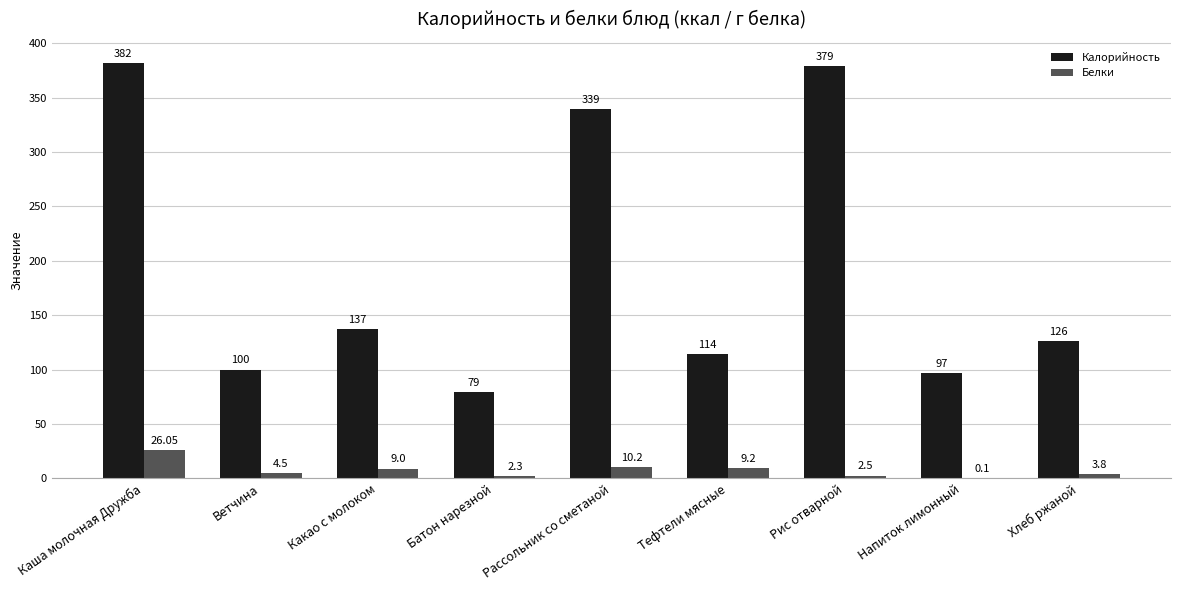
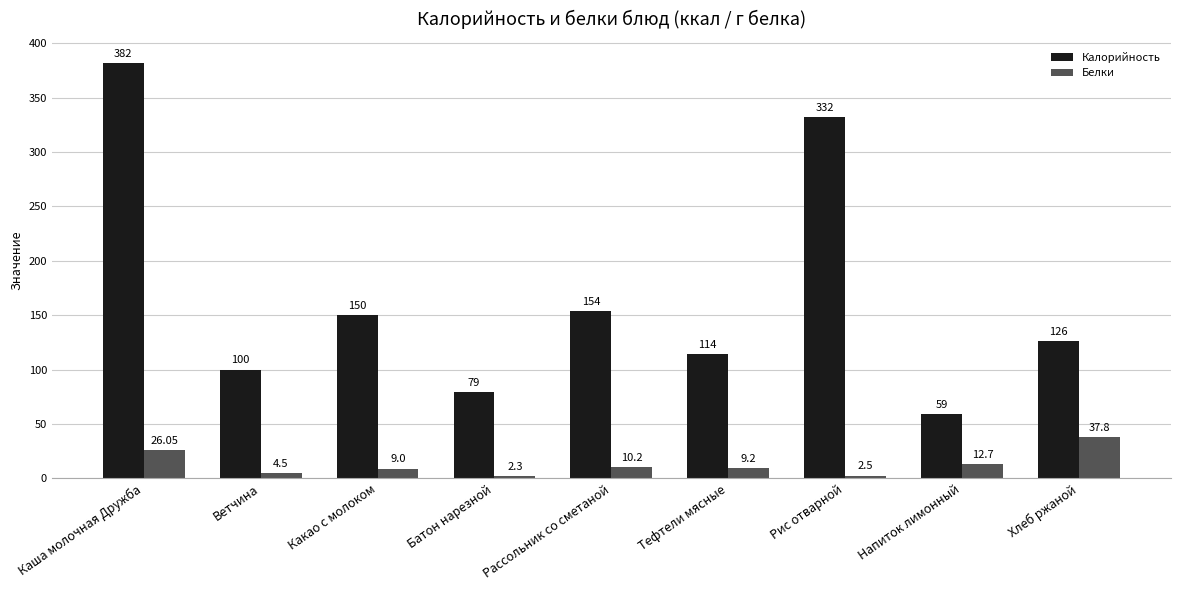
Калорийность, Какао с молоком: 137 -> 150
Калорийность, Рассольник со сметаной: 339 -> 154
Калорийность, Рис отварной: 379 -> 332
Калорийность, Напиток лимонный: 97 -> 59
Белки, Напиток лимонный: 0.1 -> 12.7
Белки, Хлеб ржаной: 3.8 -> 37.8
